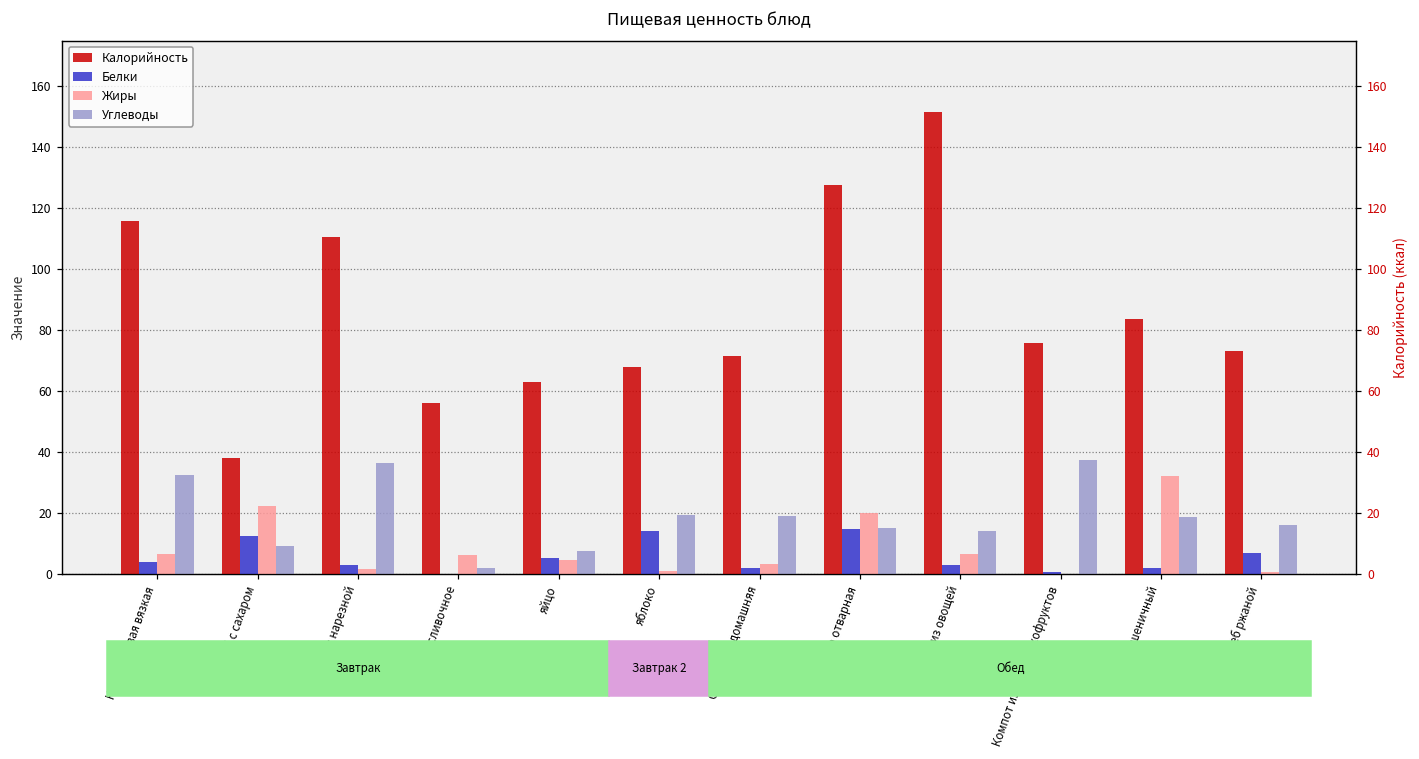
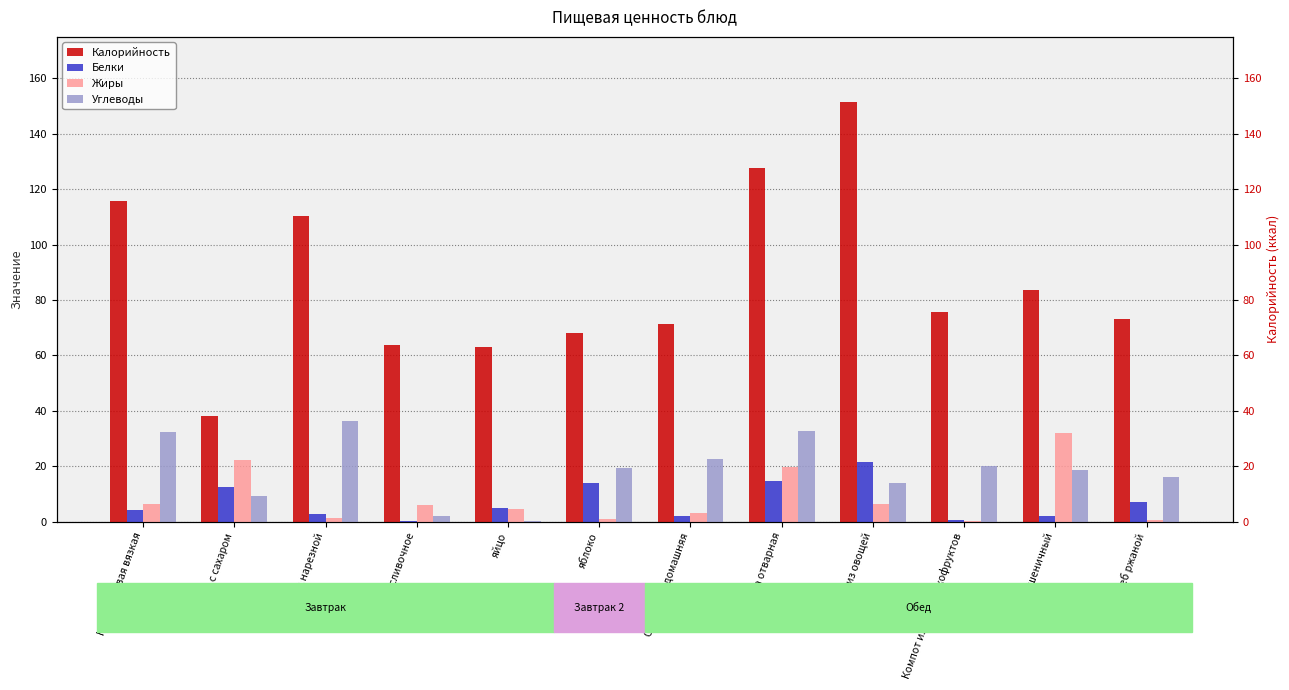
Калорийность, Масло сливочное: 56 -> 64
Углеводы, яйцо: 8 -> 0
Углеводы, Суп лапша домашняя: 19 -> 23
Углеводы, Птица отварная: 15 -> 33
Белки, Рагу из овощей: 3 -> 22
Углеводы, Компот из смеси сухофруктов: 37 -> 20
